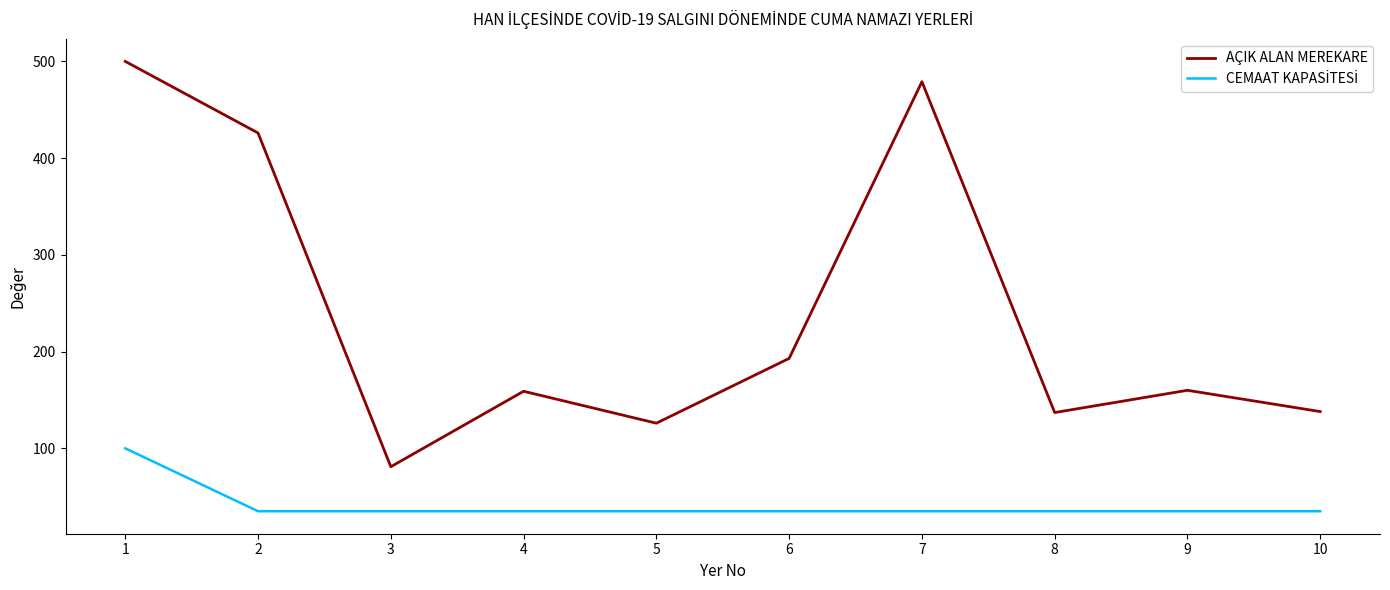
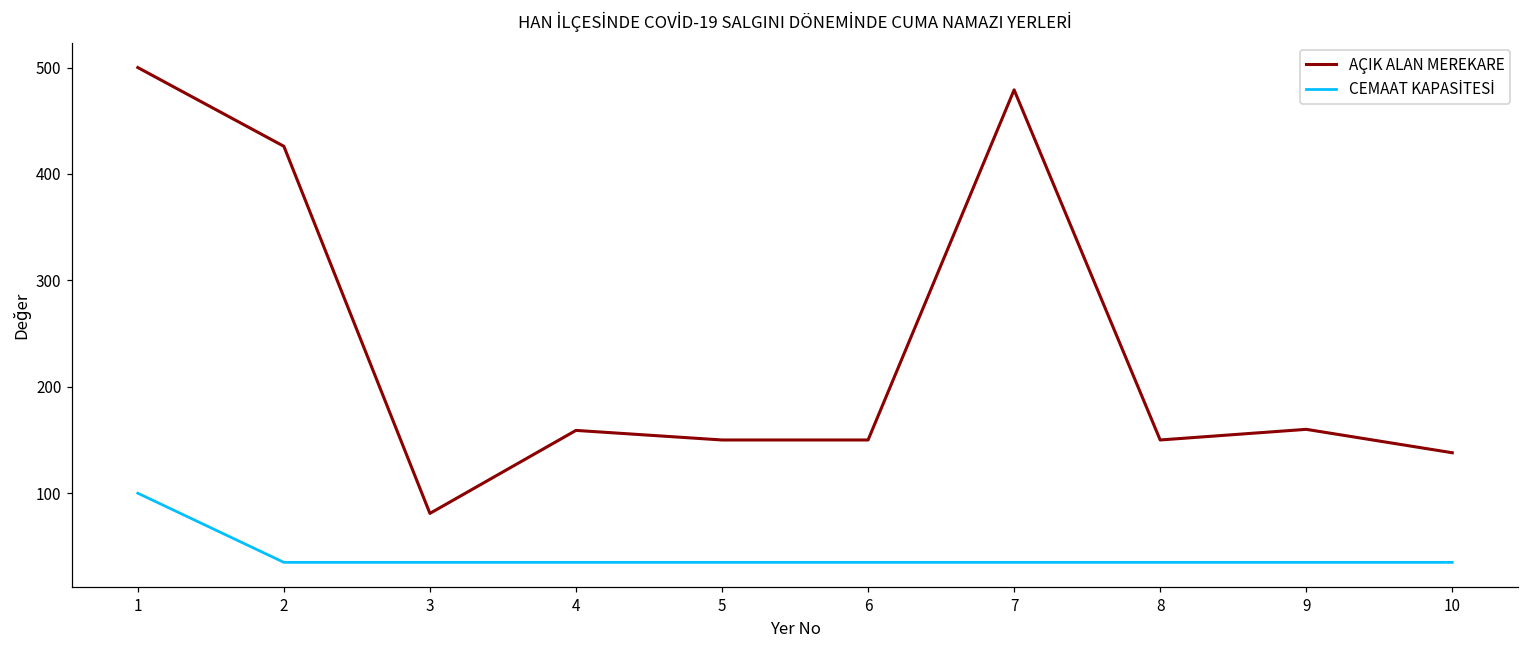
AÇIK ALAN MEREKARE, 5: 130 -> 150
AÇIK ALAN MEREKARE, 6: 190 -> 150
AÇIK ALAN MEREKARE, 8: 140 -> 150
